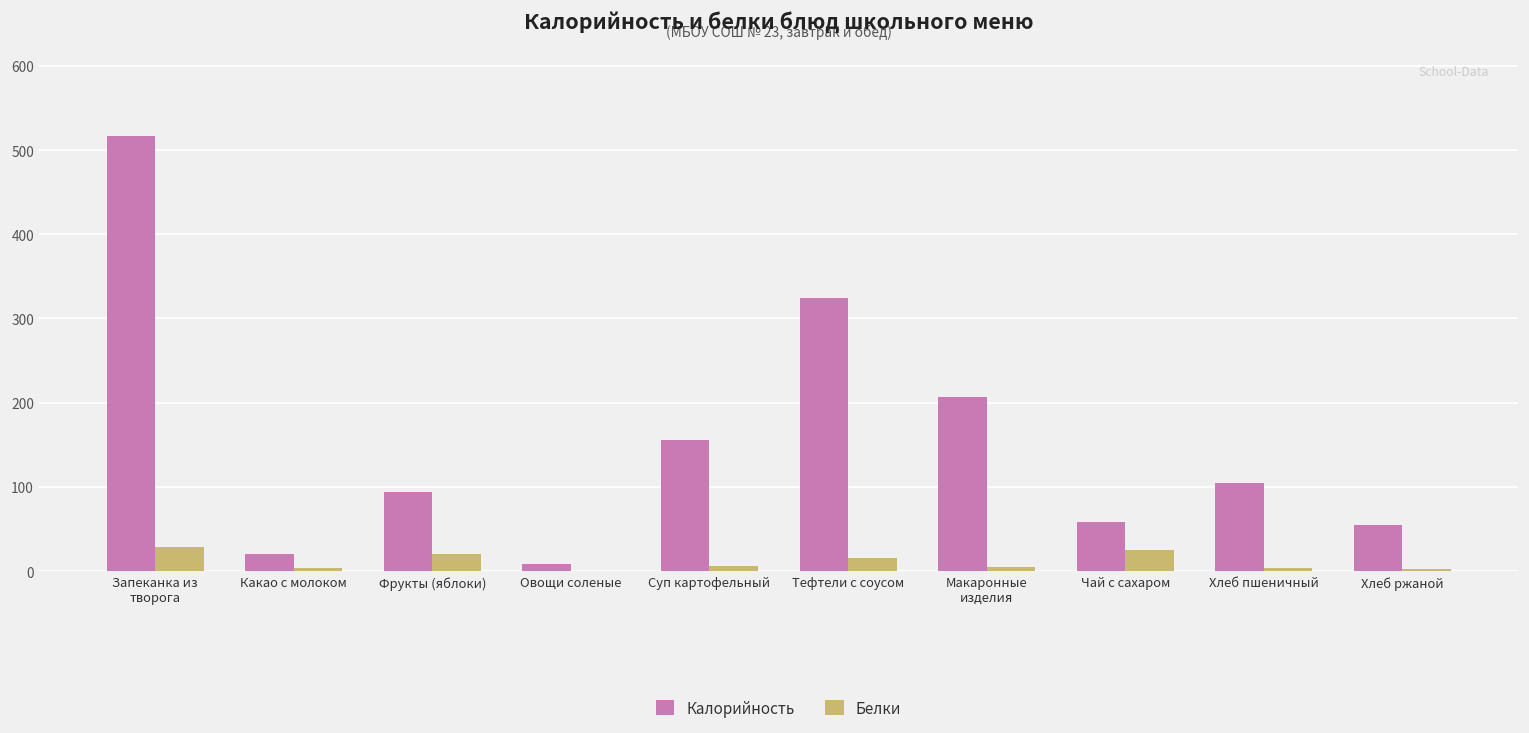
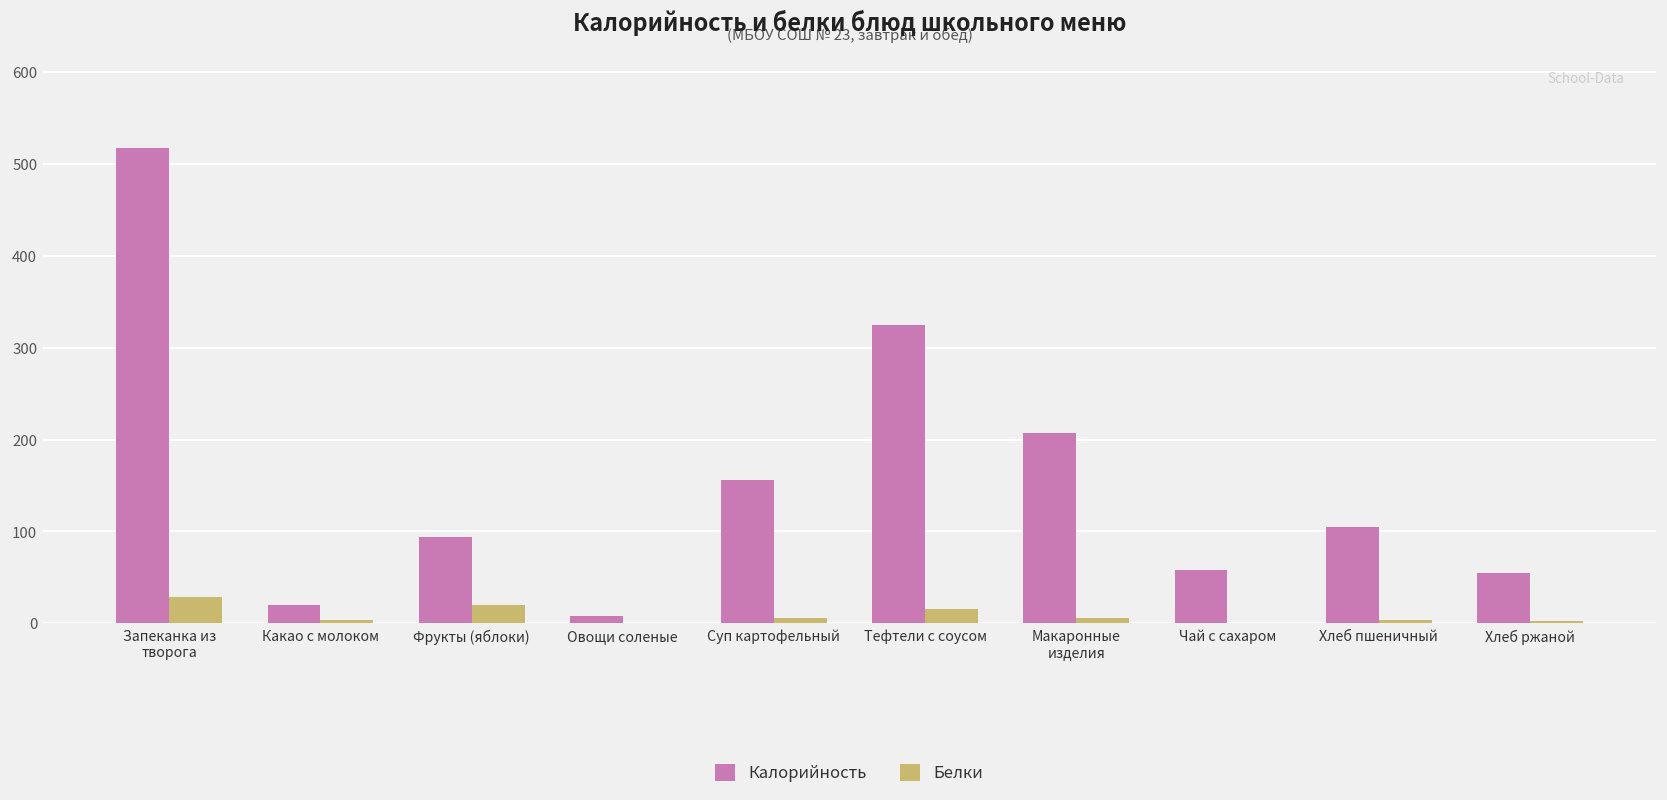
Белки, Чай с сахаром: 20 -> 0
